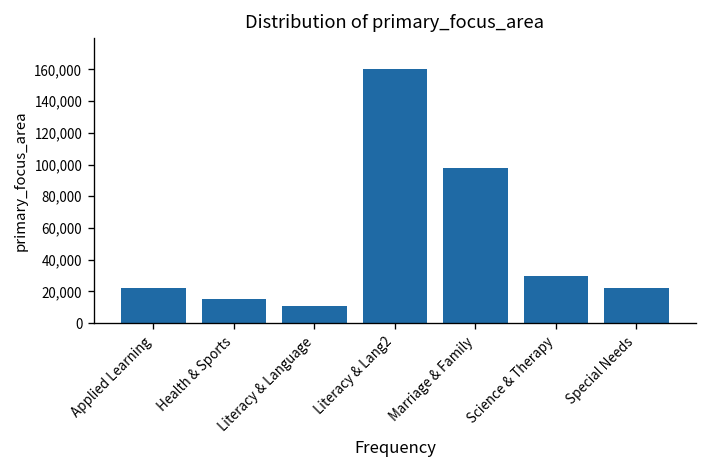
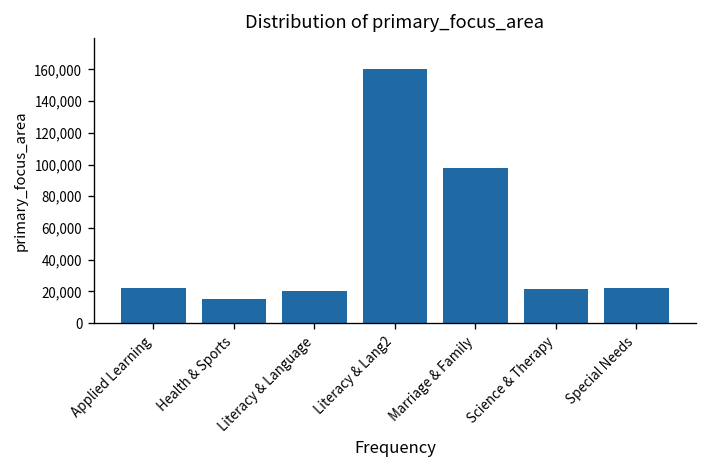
Literacy & Language: 11,000 -> 20,000
Science & Therapy: 30,000 -> 22,000
